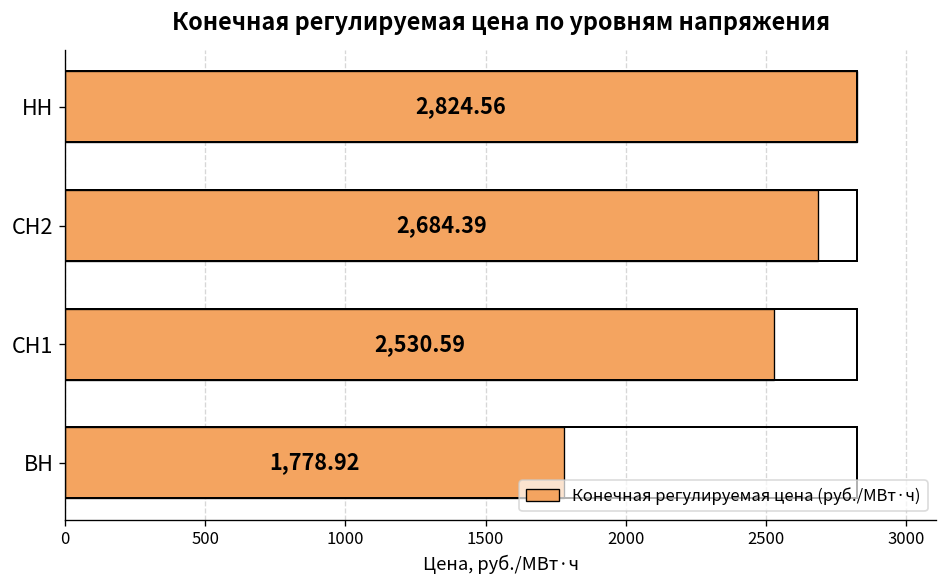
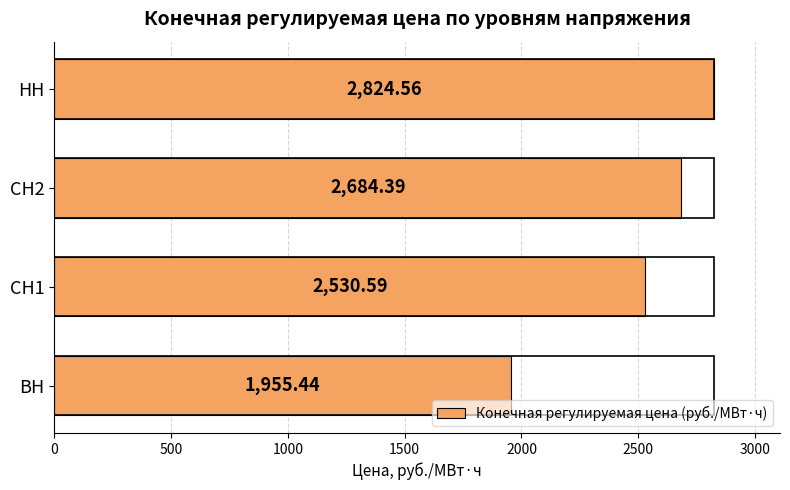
ВН: 1,778.92 -> 1,955.44
